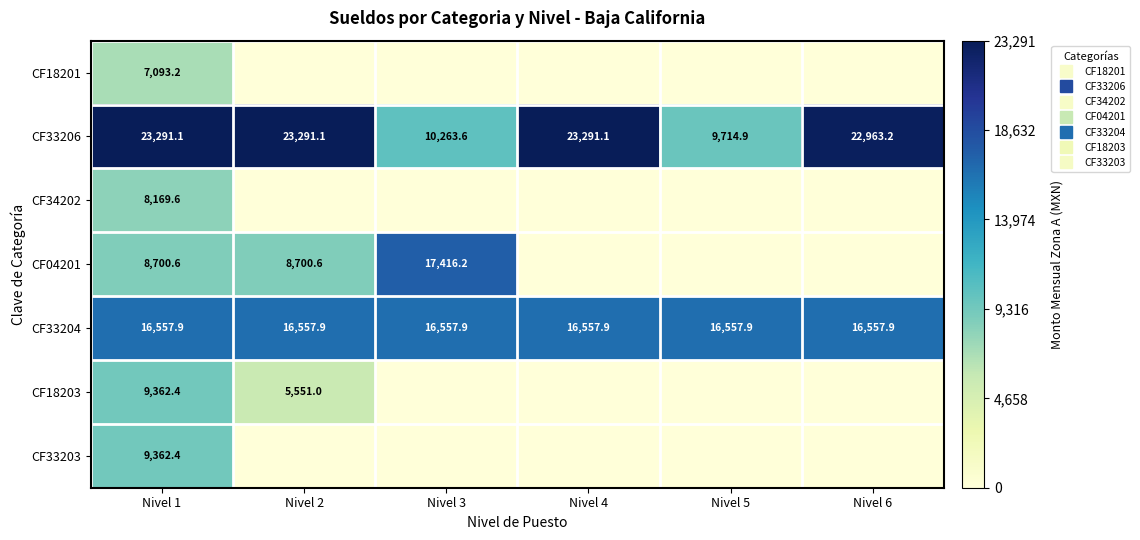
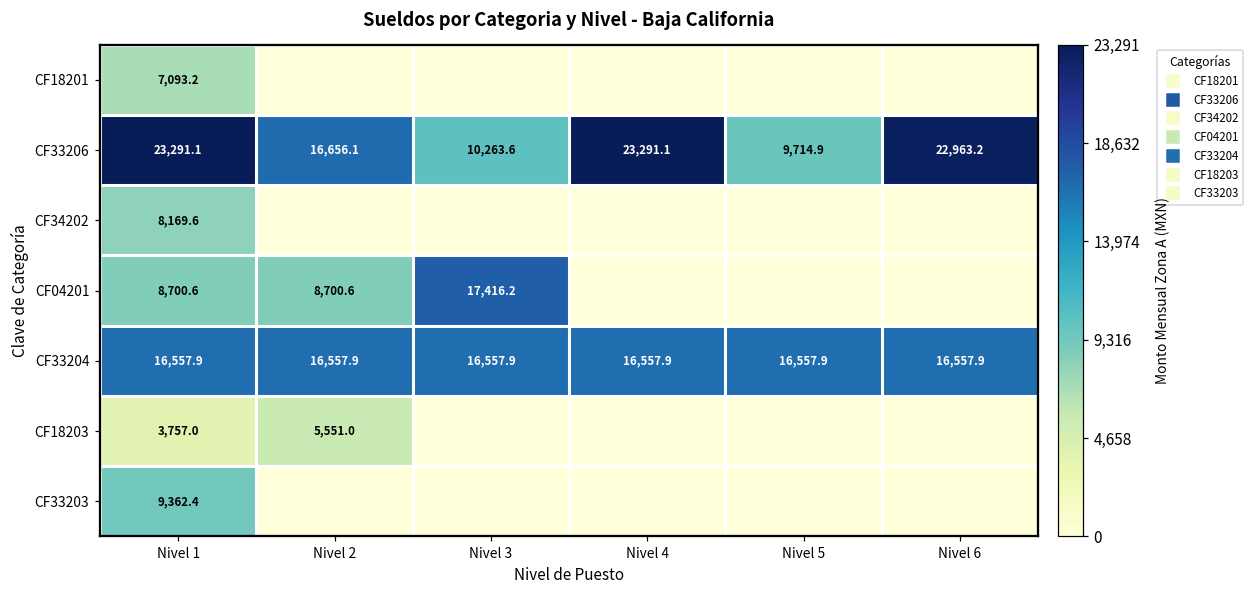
CF33206, Nivel 2: 23,291.1 -> 16,656.1
CF18203, Nivel 1: 9,362.4 -> 3,757.0
